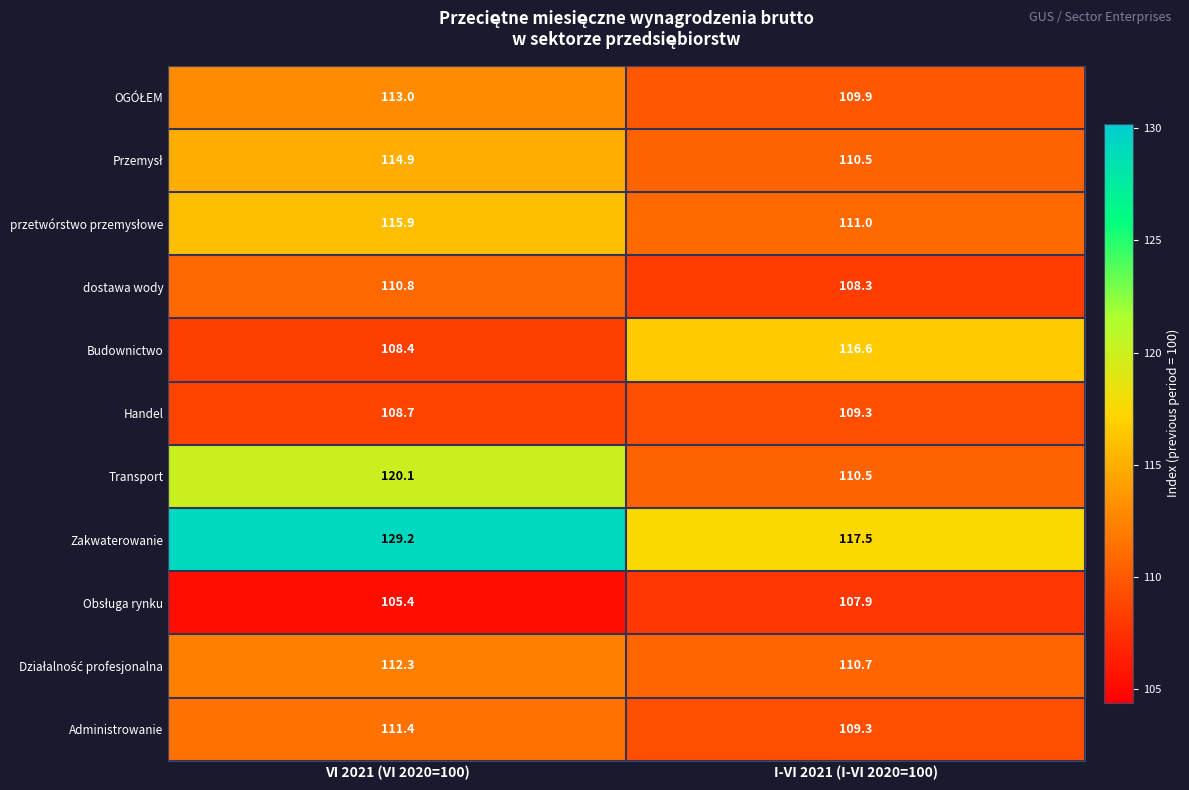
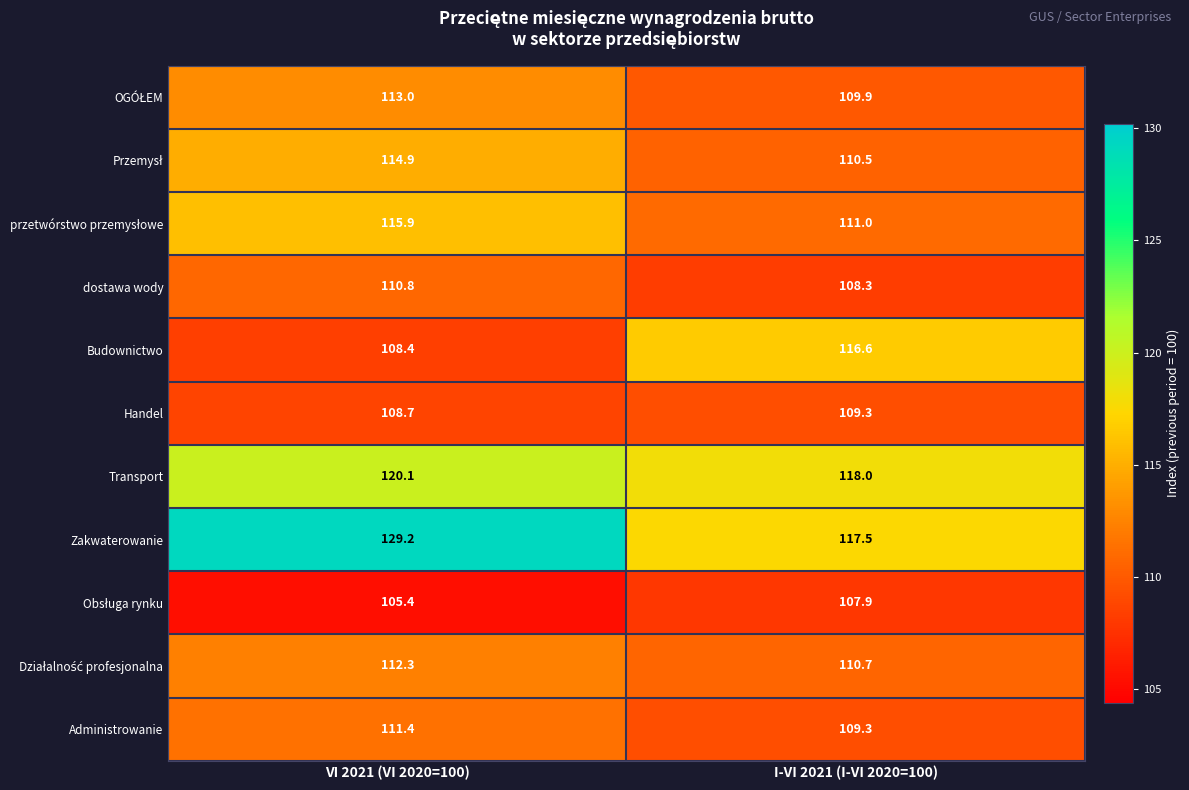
Transport, I-VI 2021 (I-VI 2020=100): 110.5 -> 118.0
